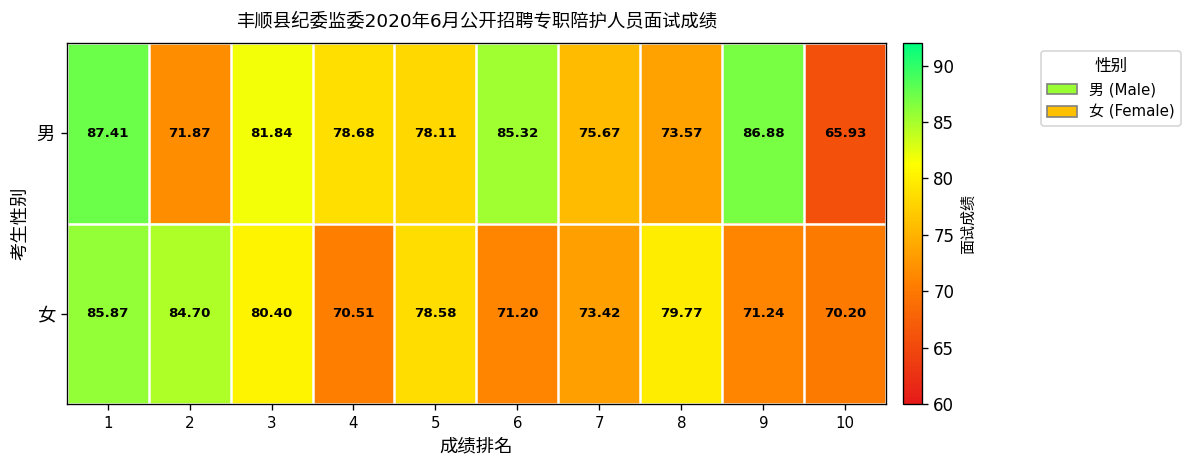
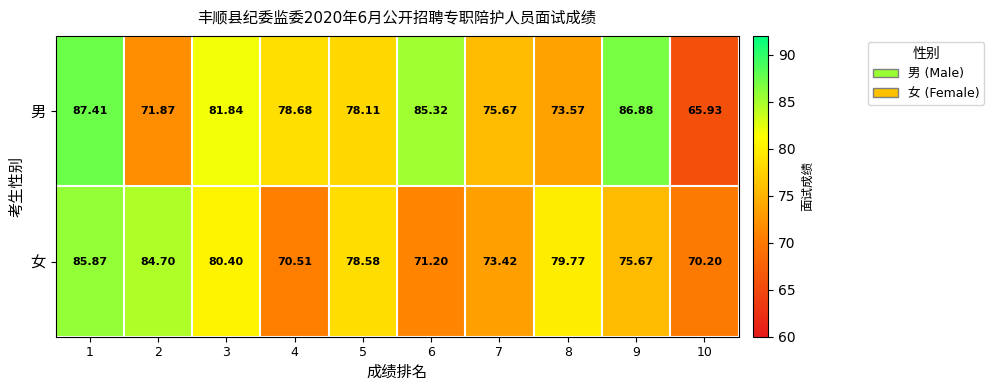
女, 9: 71.24 -> 75.67
